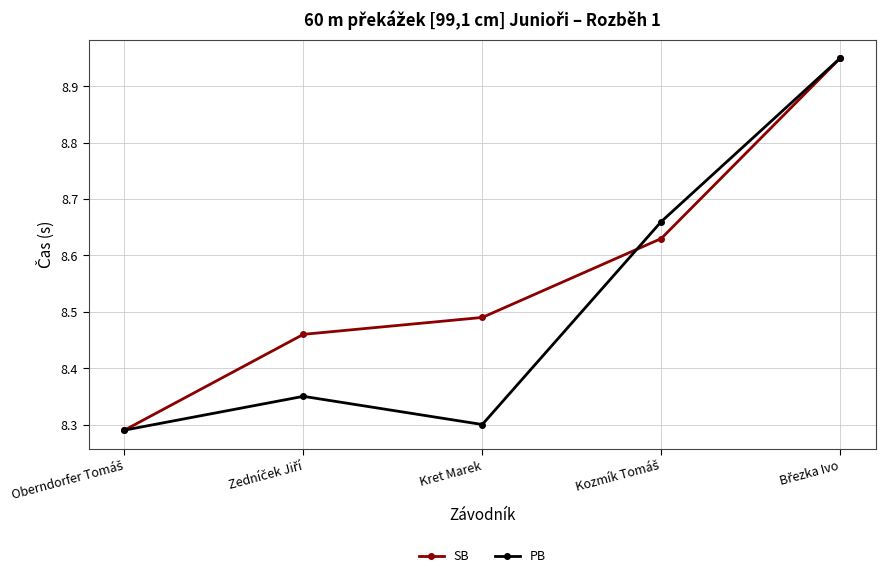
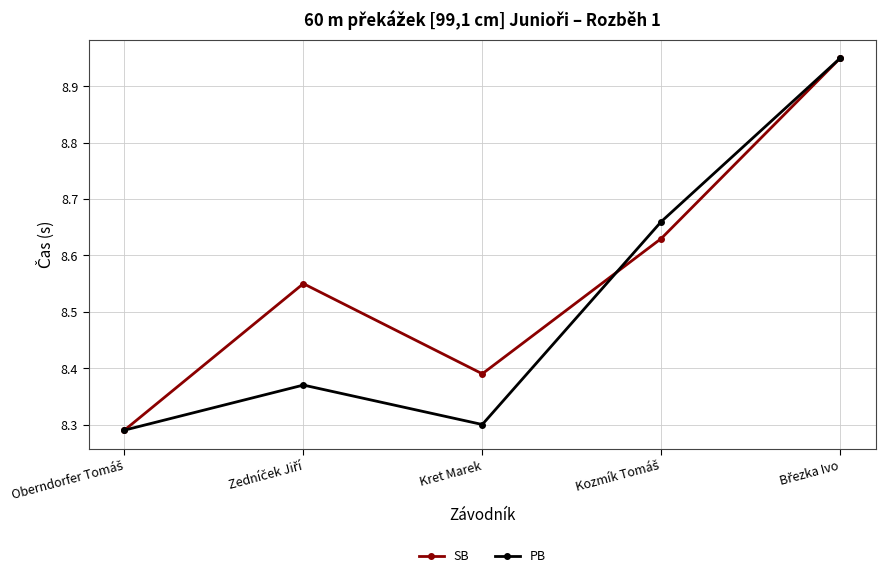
SB, Zedníček Jiří: 8.46 -> 8.55
PB, Zedníček Jiří: 8.35 -> 8.37
SB, Kret Marek: 8.49 -> 8.39
